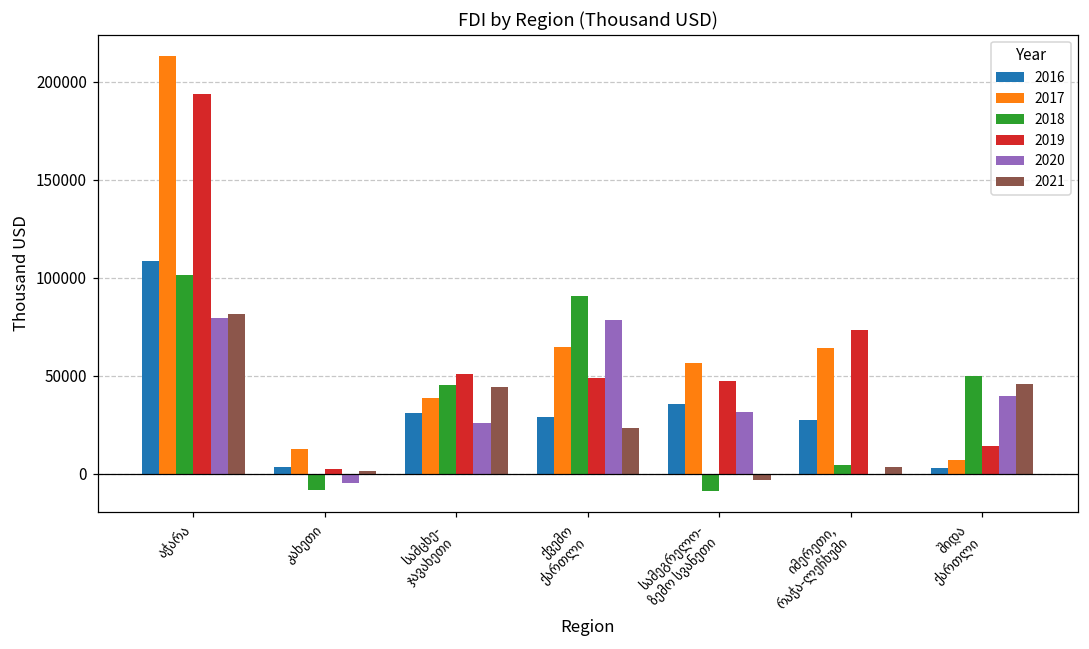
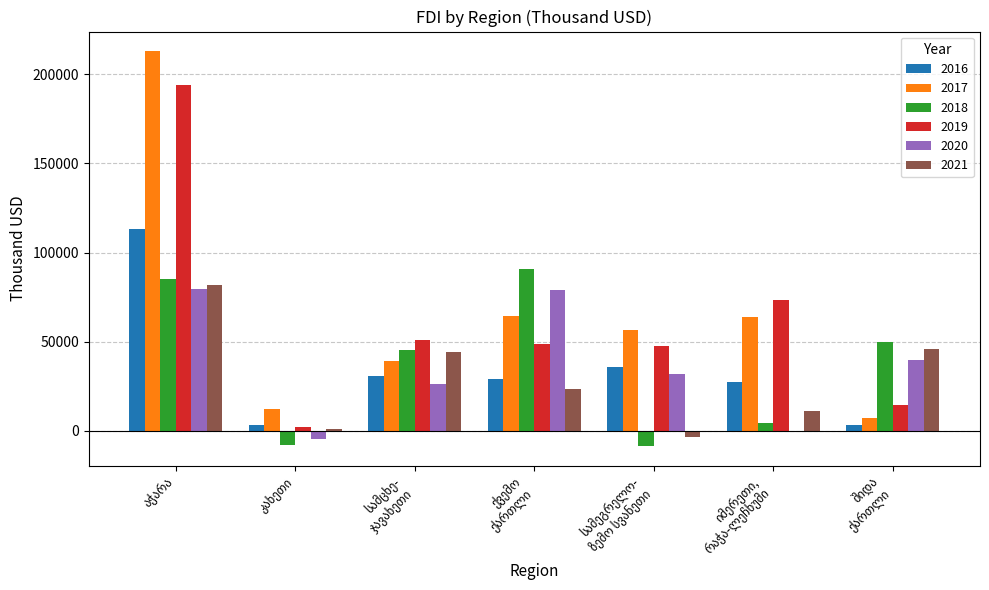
2016, აჭარა: 109000 -> 113000
2018, აჭარა: 102000 -> 85000
2021, იმერეთი, რაჭა-ლეჩხუმი: 3000 -> 11000
